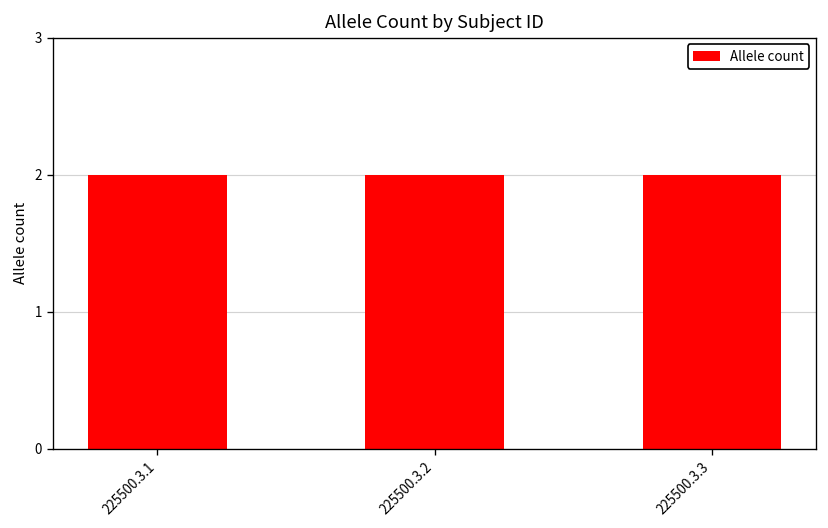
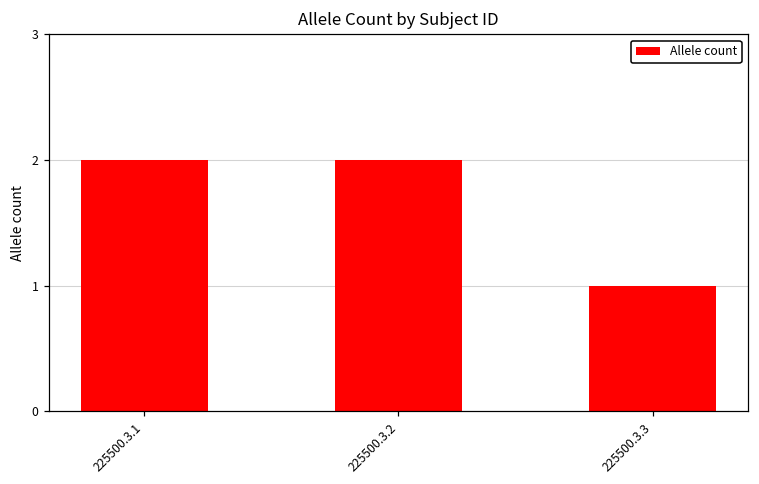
225500.3.3: 2 -> 1
